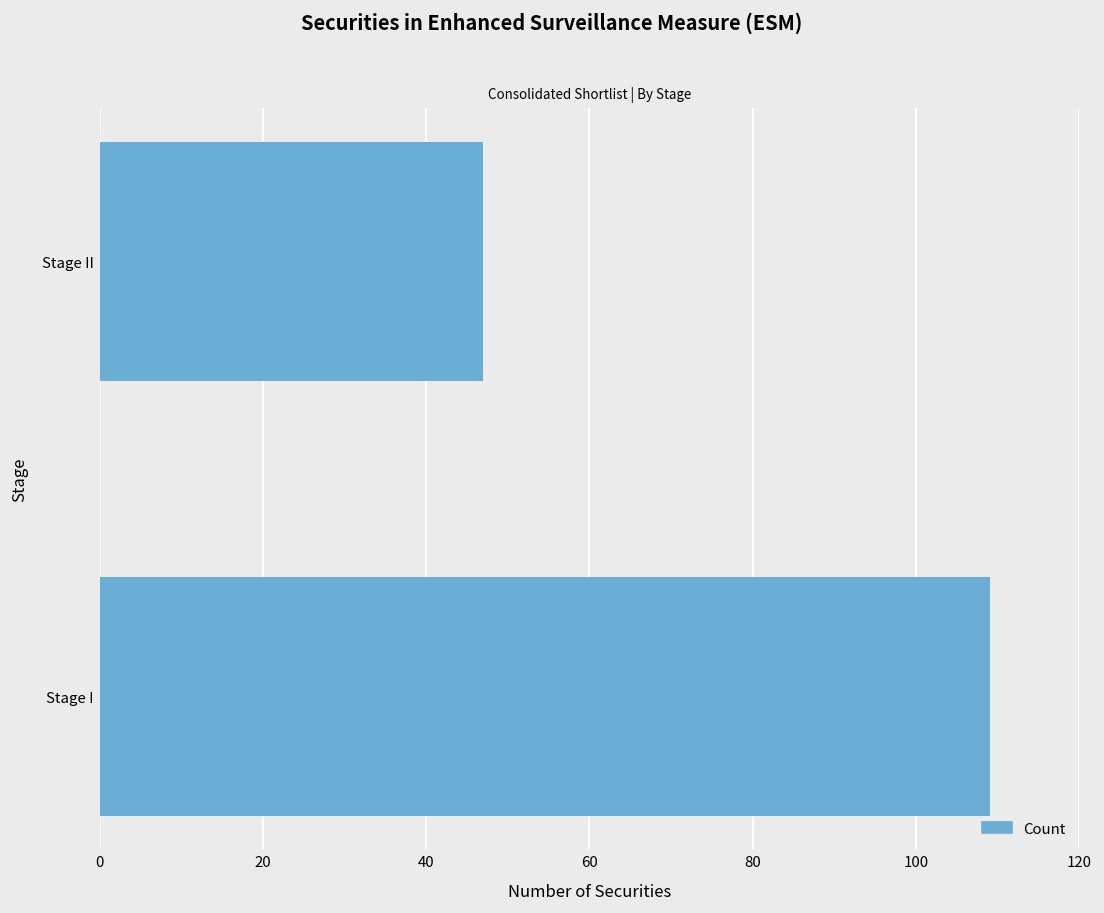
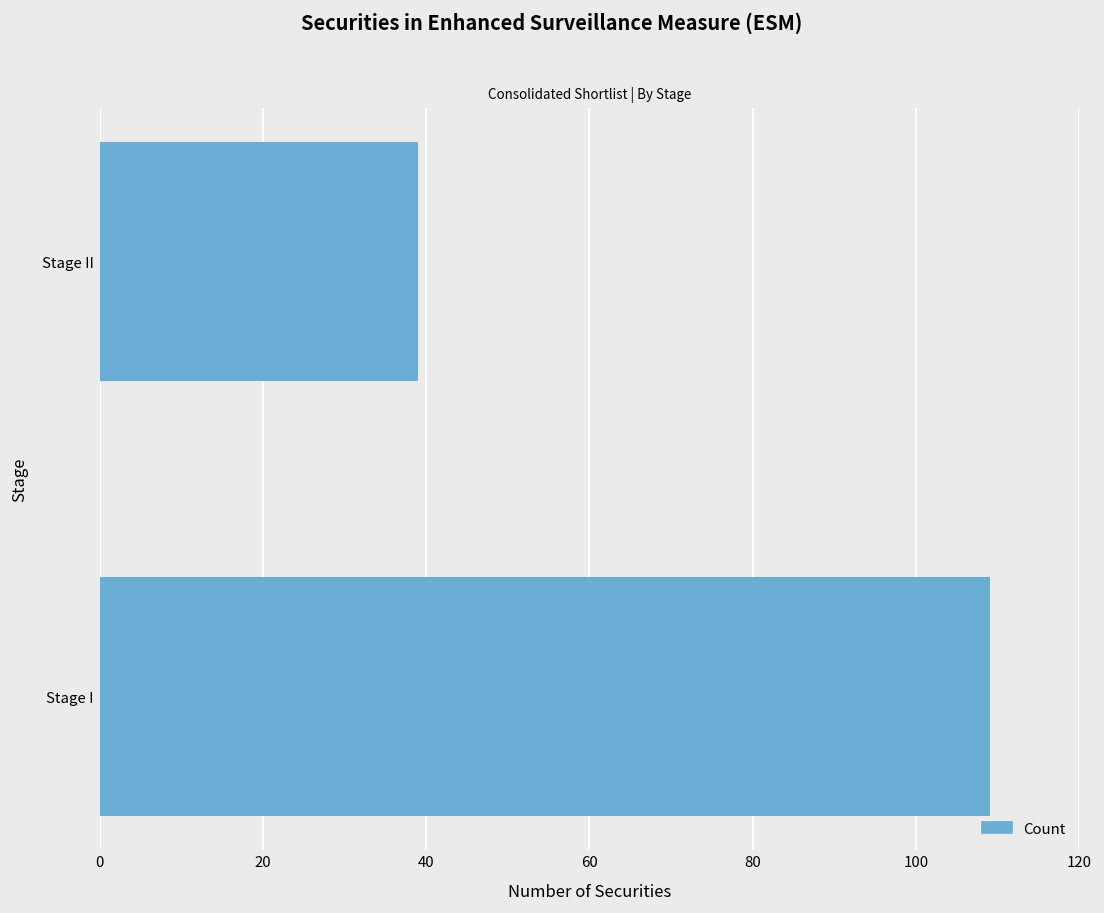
Stage II: 47 -> 39
